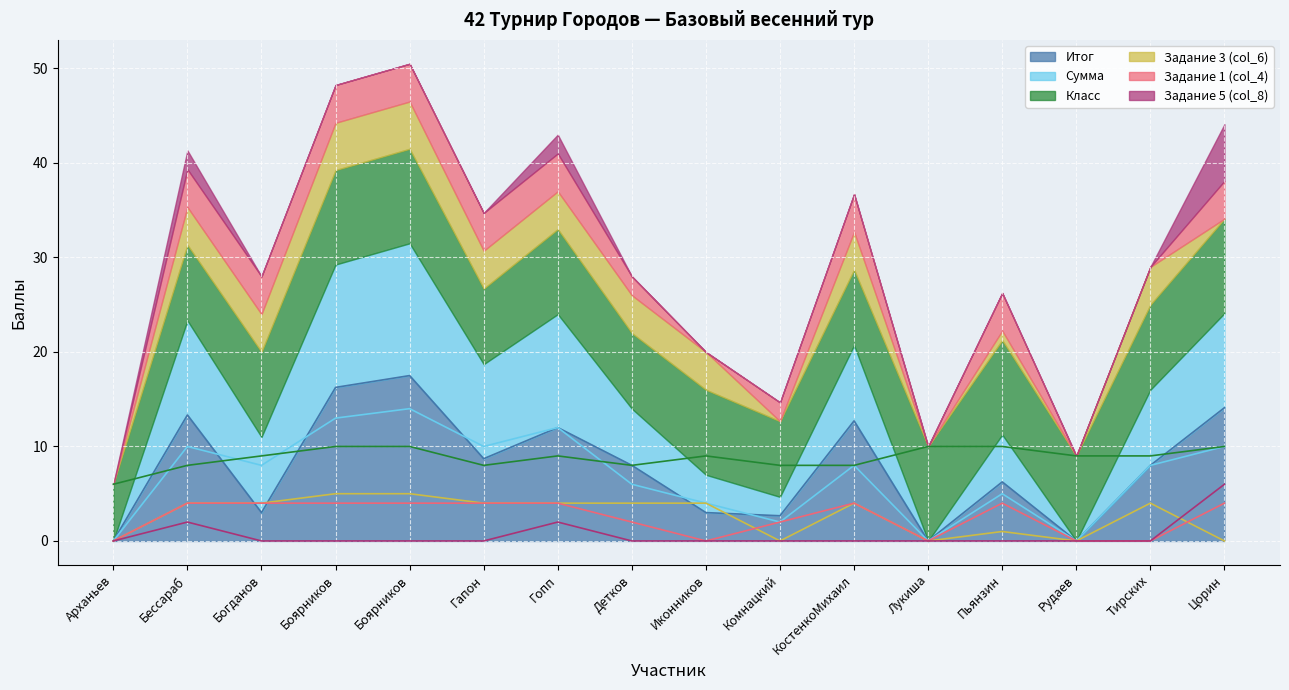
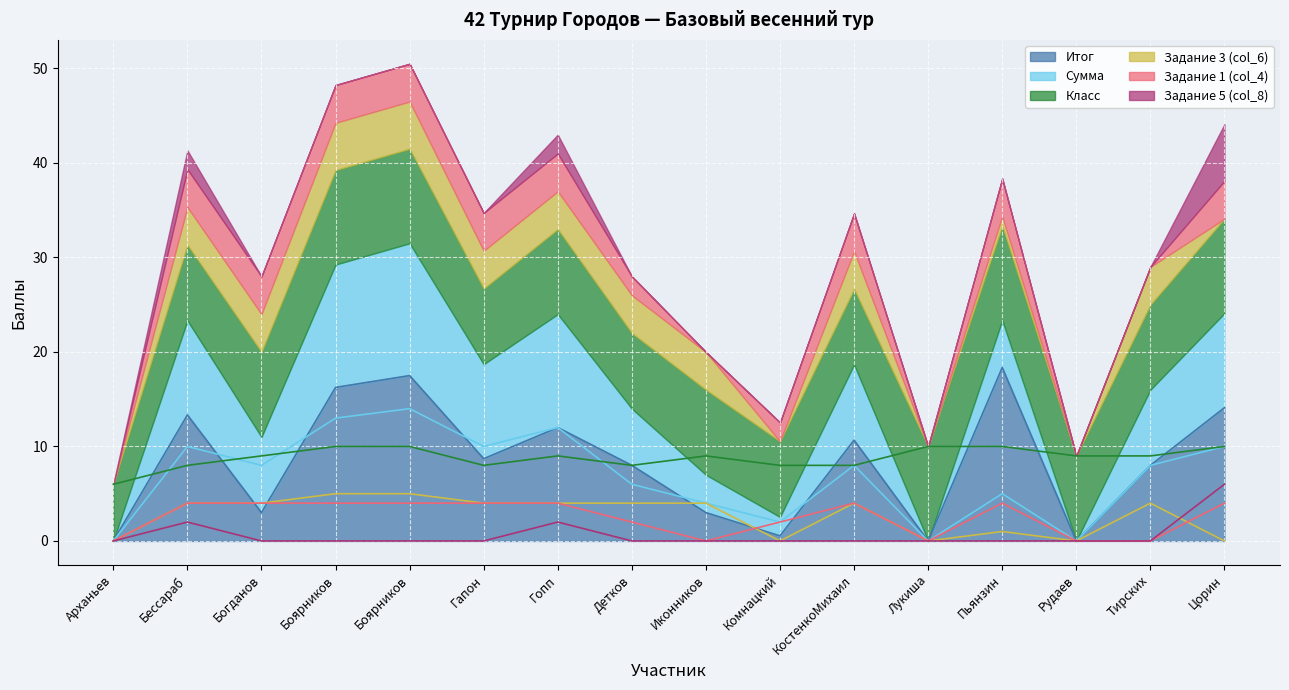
Итог, Комнацкий: 3 -> 1
Итог, КостенкоМихаил: 13 -> 11
Итог, Пьянзин: 6 -> 18
